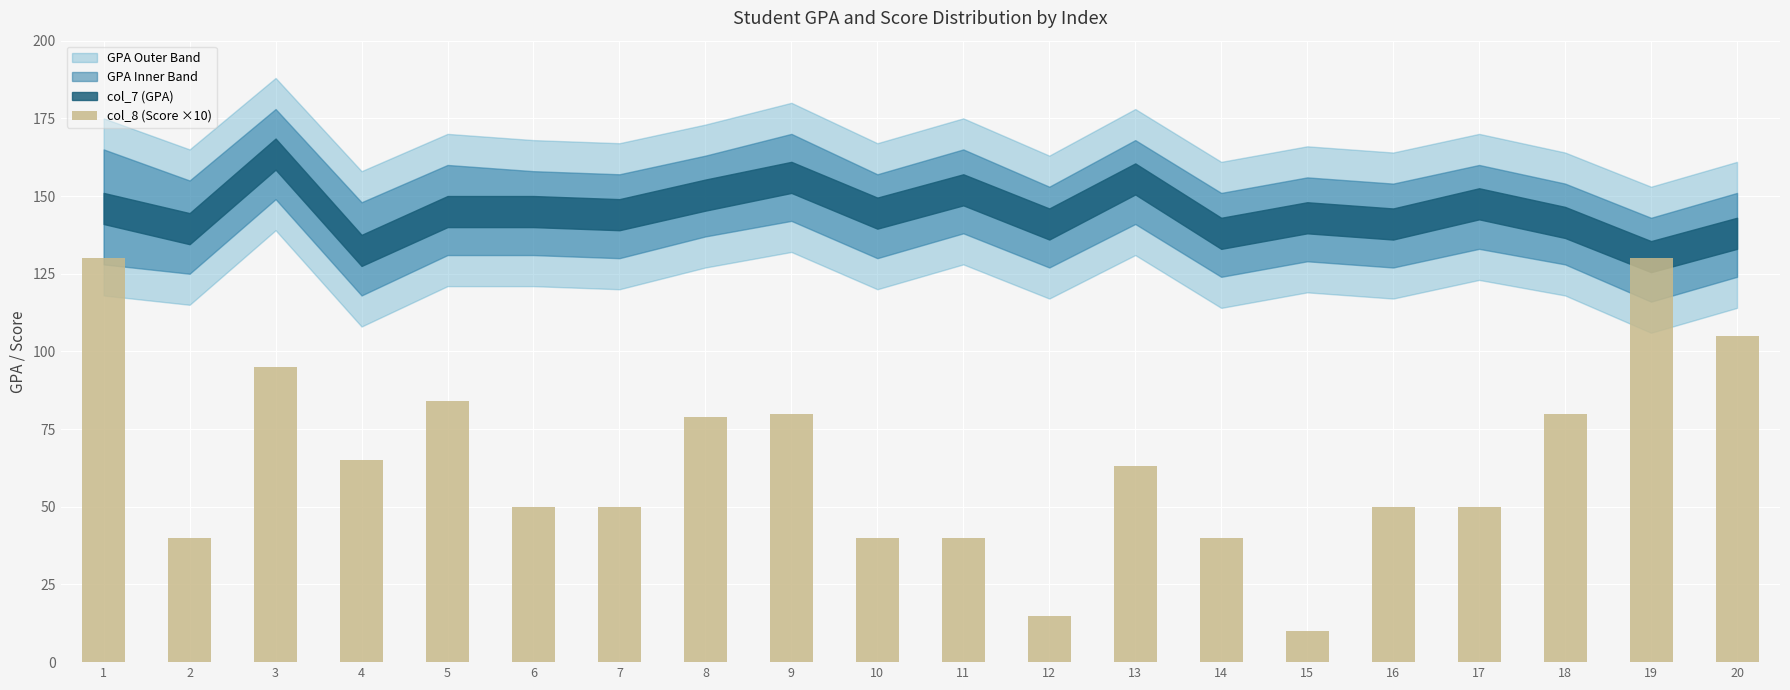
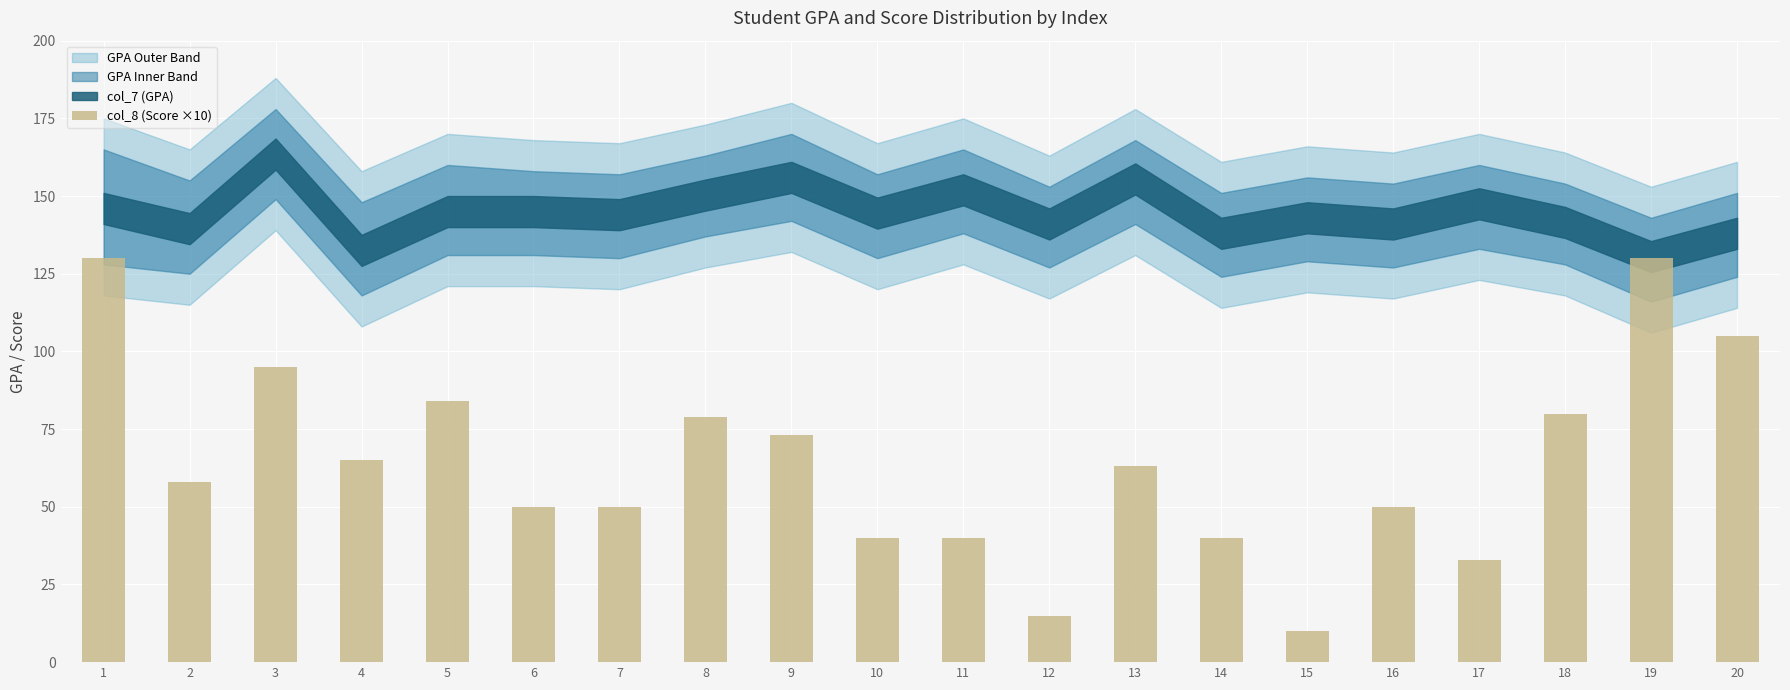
col_8 (Score ×10), 2: 40 -> 58
col_8 (Score ×10), 9: 80 -> 73
col_8 (Score ×10), 17: 50 -> 33
